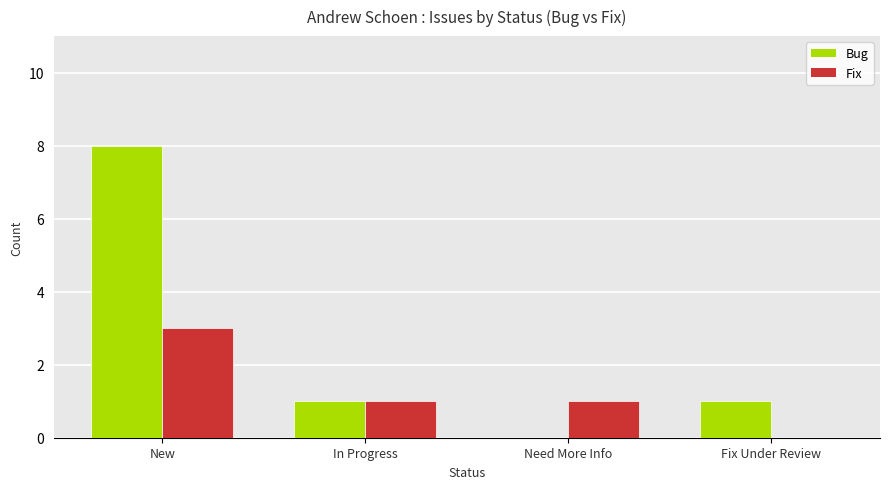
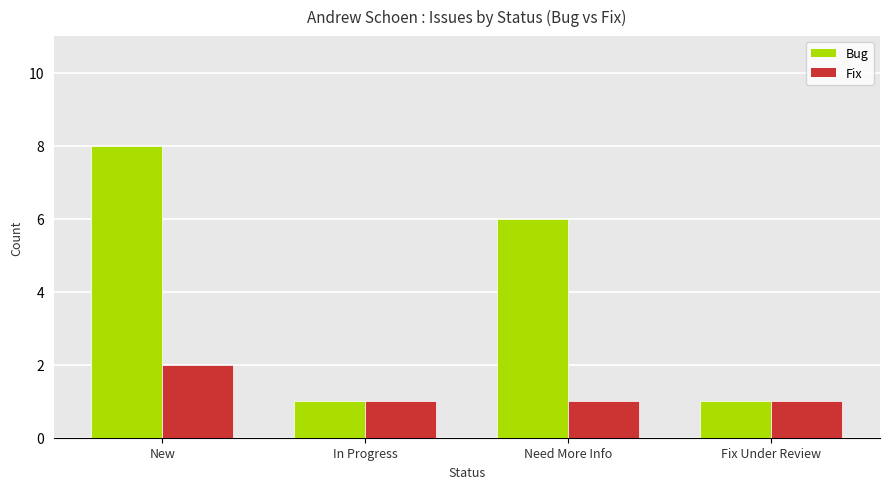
Fix, New: 3 -> 2
Bug, Need More Info: 0 -> 6
Fix, Fix Under Review: 0 -> 1
